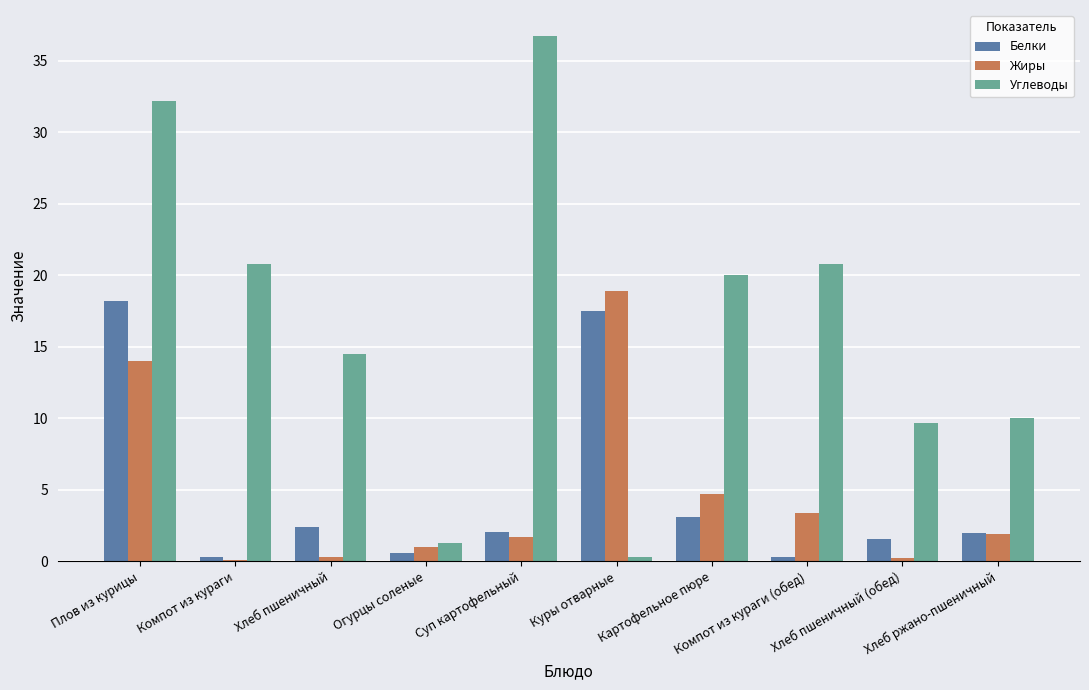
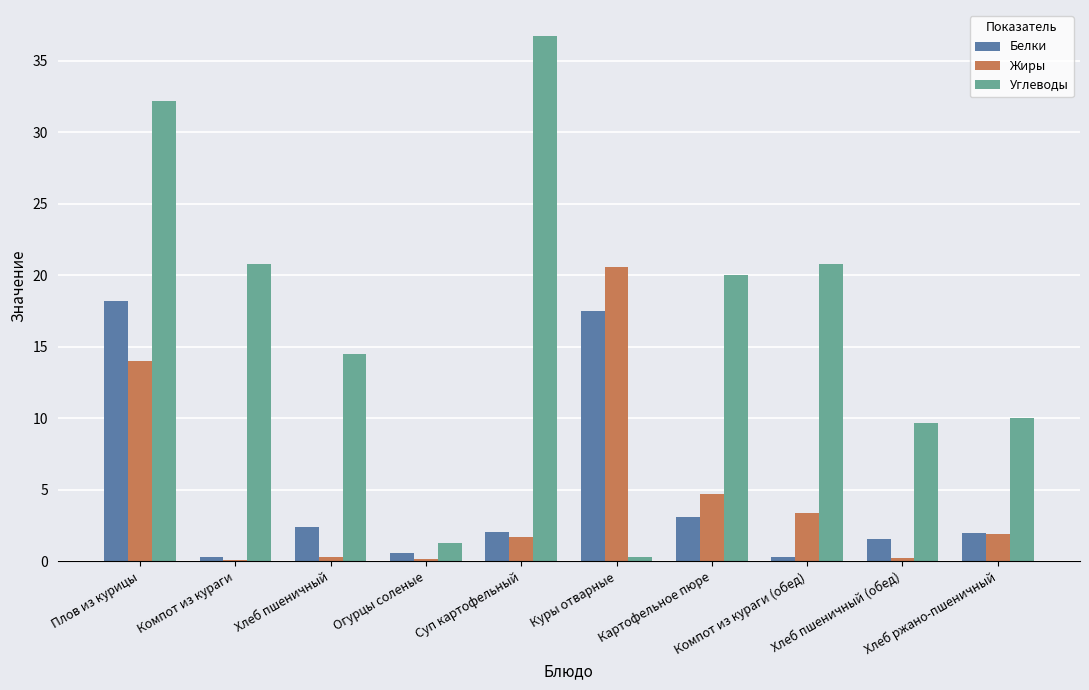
Жиры, Огурцы соленые: 1.0 -> 0.1
Жиры, Куры отварные: 18.9 -> 20.6
